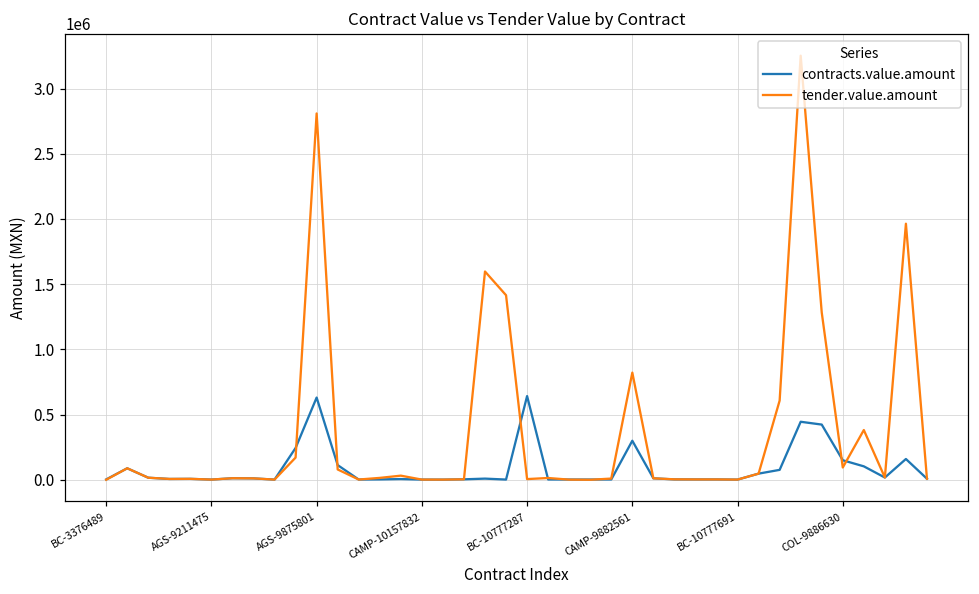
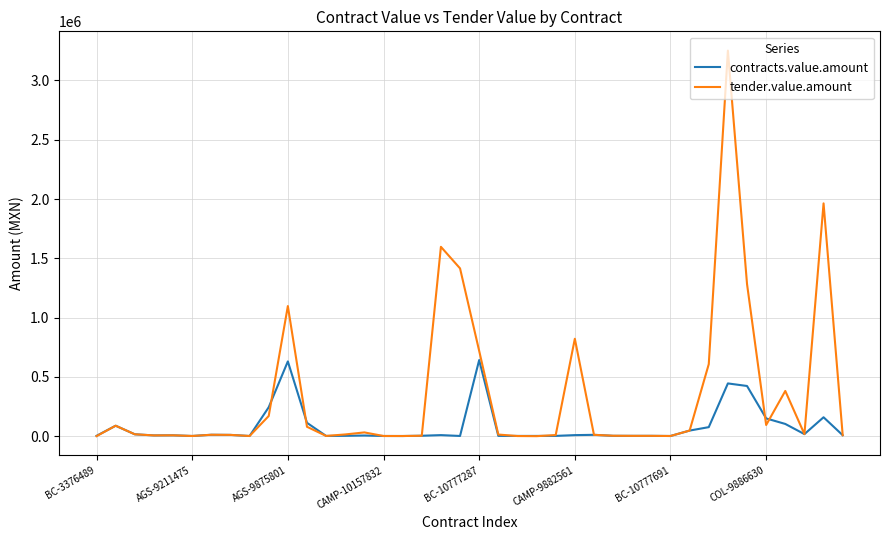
tender.value.amount, AGS-9875801: 2810000 -> 1100000
tender.value.amount, BC-10777287: 10000 -> 720000
contracts.value.amount, CAMP-9882561: 300000 -> 10000
